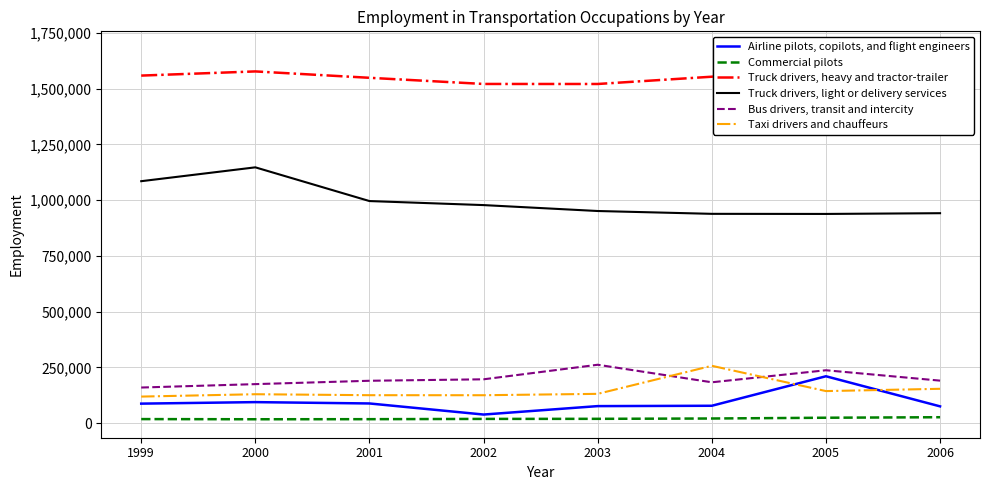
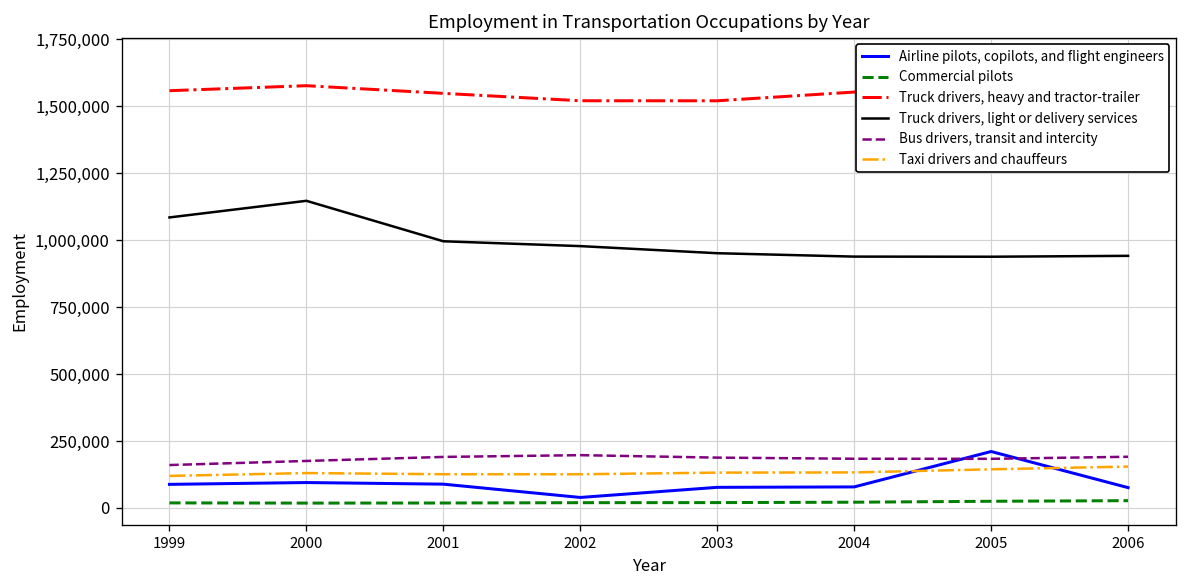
Bus drivers, transit and intercity, 2003: 260,000 -> 190,000
Taxi drivers and chauffeurs, 2004: 260,000 -> 130,000
Bus drivers, transit and intercity, 2005: 240,000 -> 180,000
